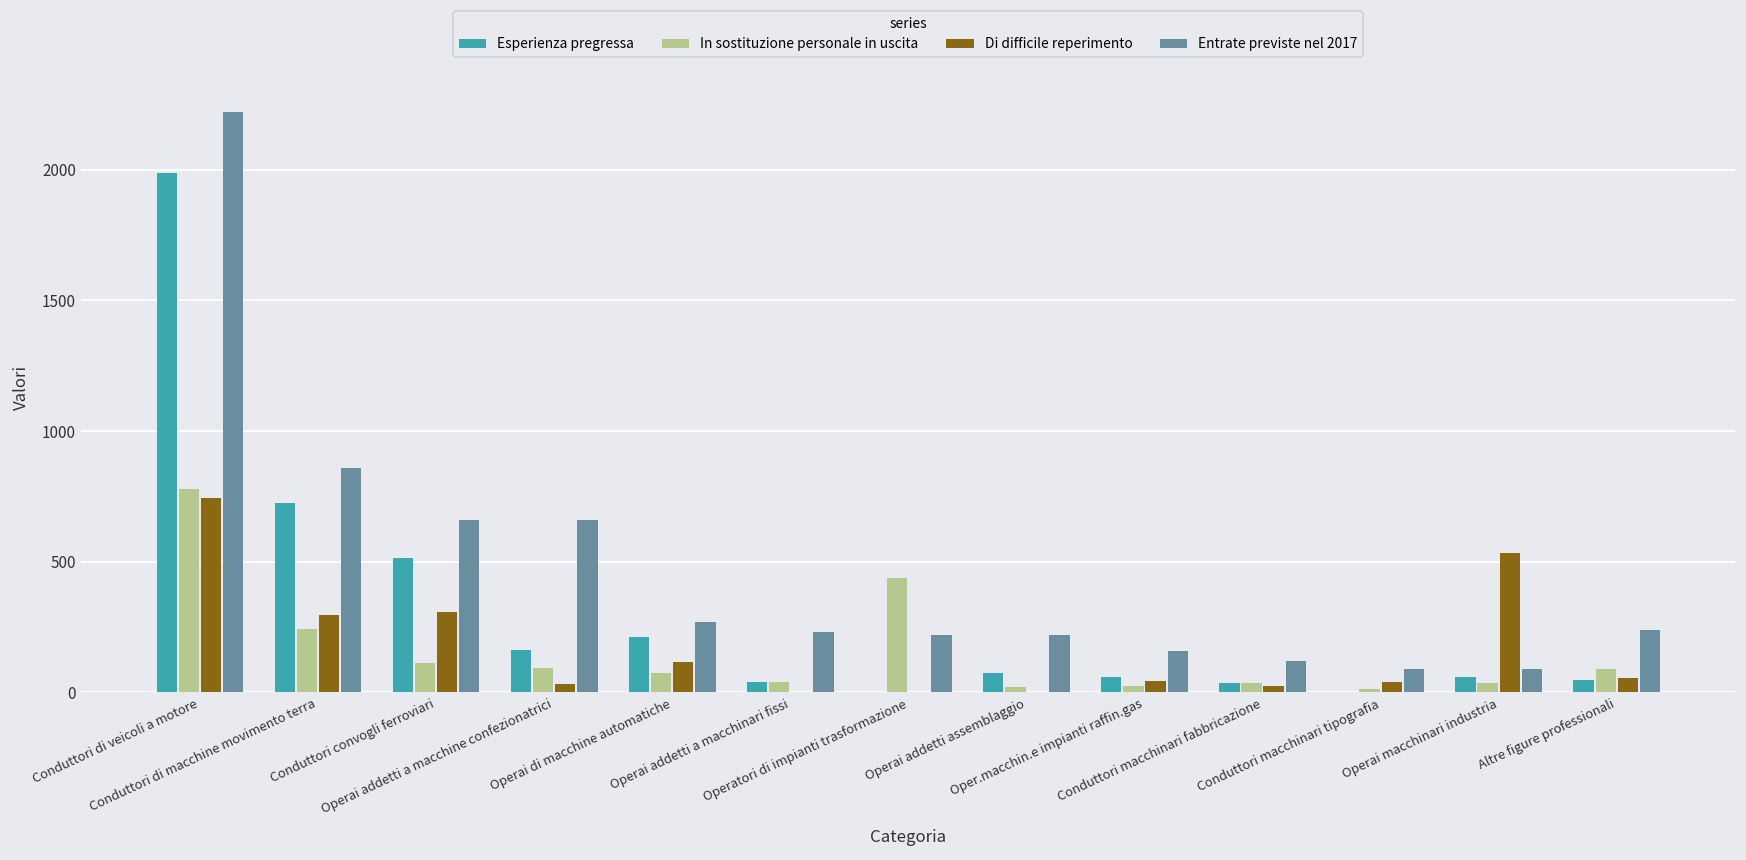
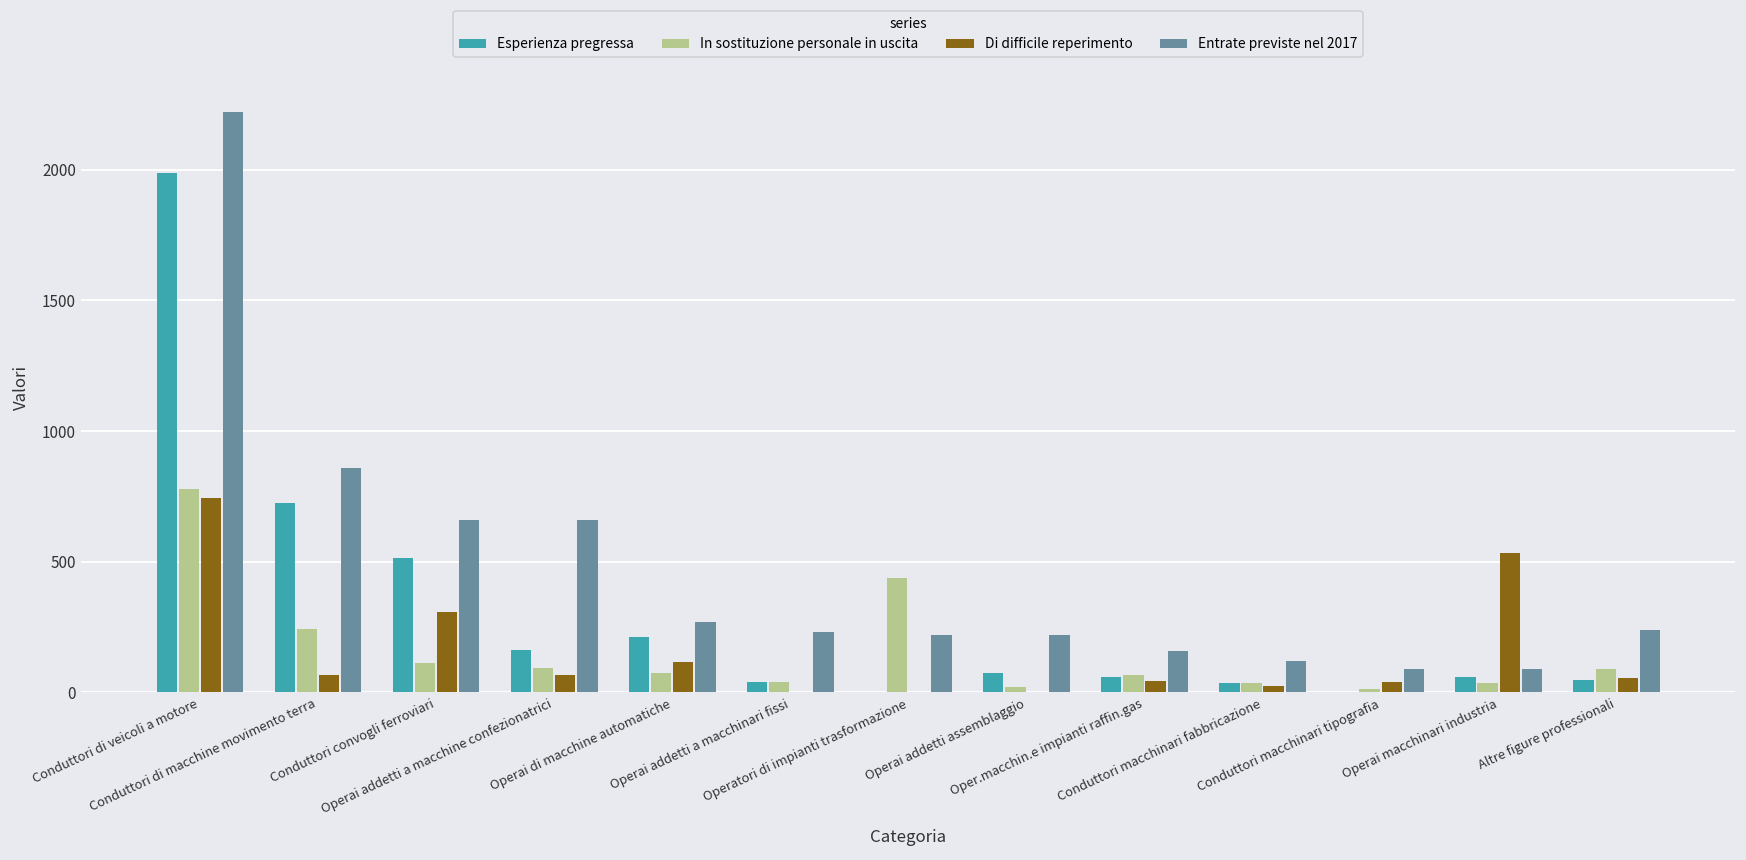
Di difficile reperimento, Conduttori di macchine movimento terra: 300 -> 70
Di difficile reperimento, Operai addetti a macchine confezionatrici: 30 -> 70
In sostituzione personale in uscita, Oper.macchin.e impianti raffin.gas: 20 -> 70
